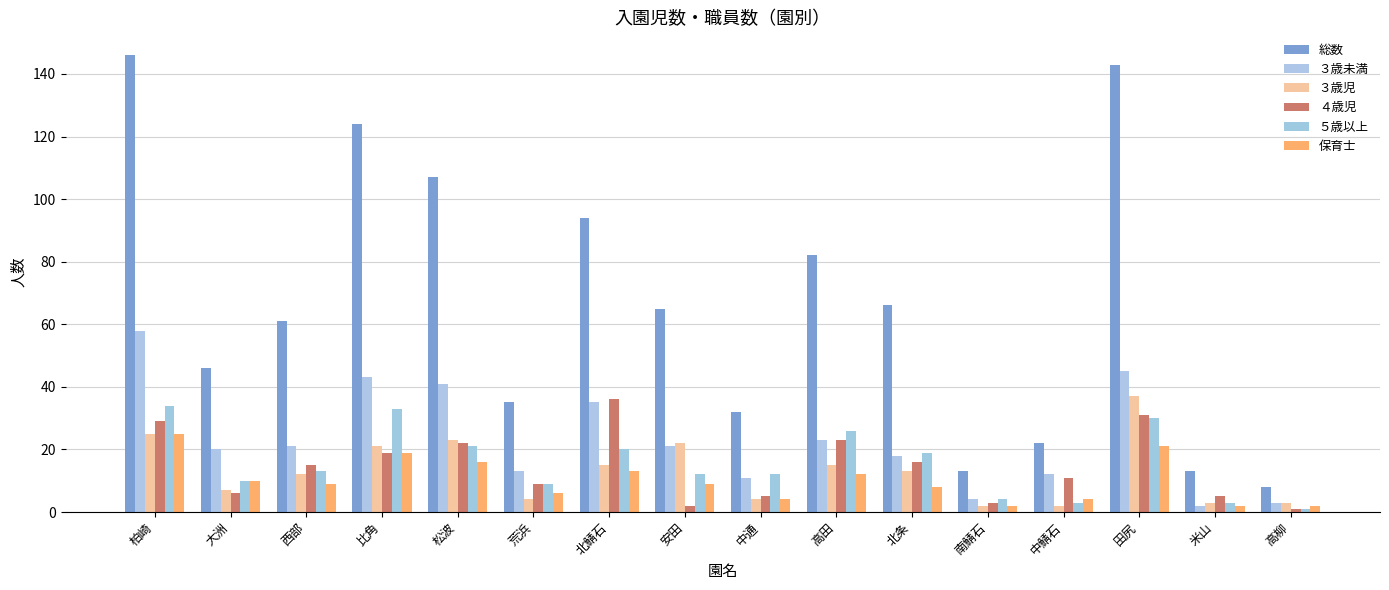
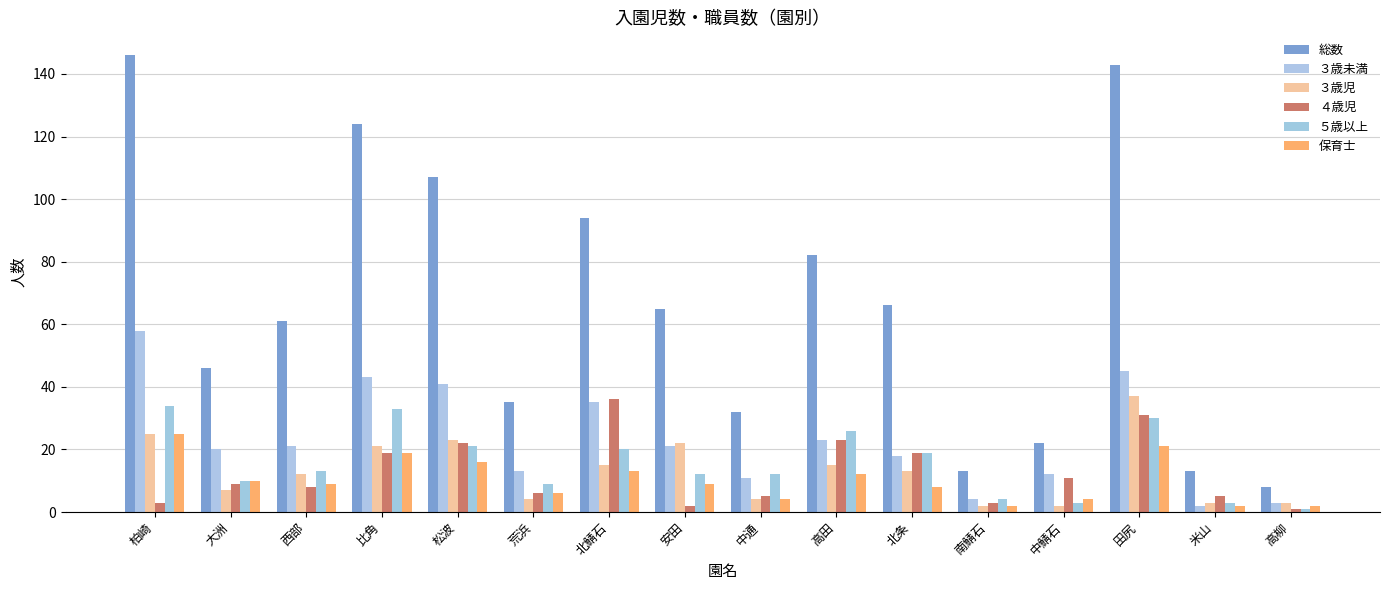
４歳児, 柏崎: 29 -> 3
４歳児, 大洲: 6 -> 9
４歳児, 西部: 15 -> 8
４歳児, 荒浜: 9 -> 6
４歳児, 北条: 16 -> 19
